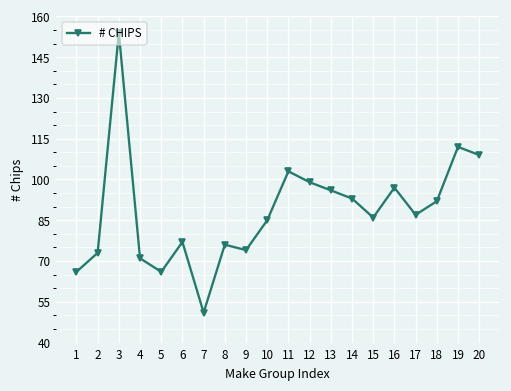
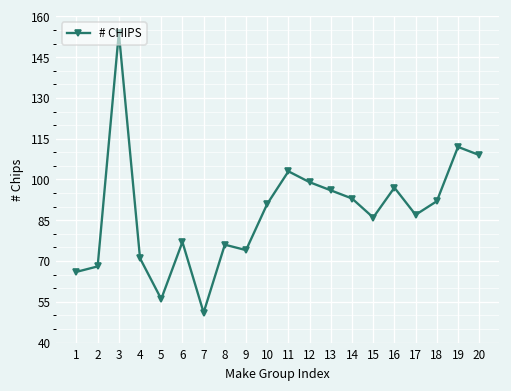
2: 73 -> 68
5: 66 -> 56
10: 85 -> 91
